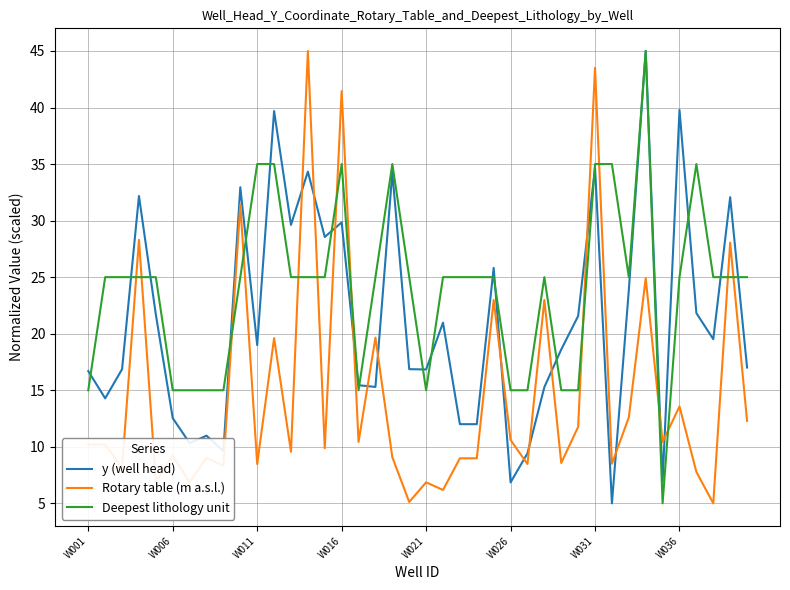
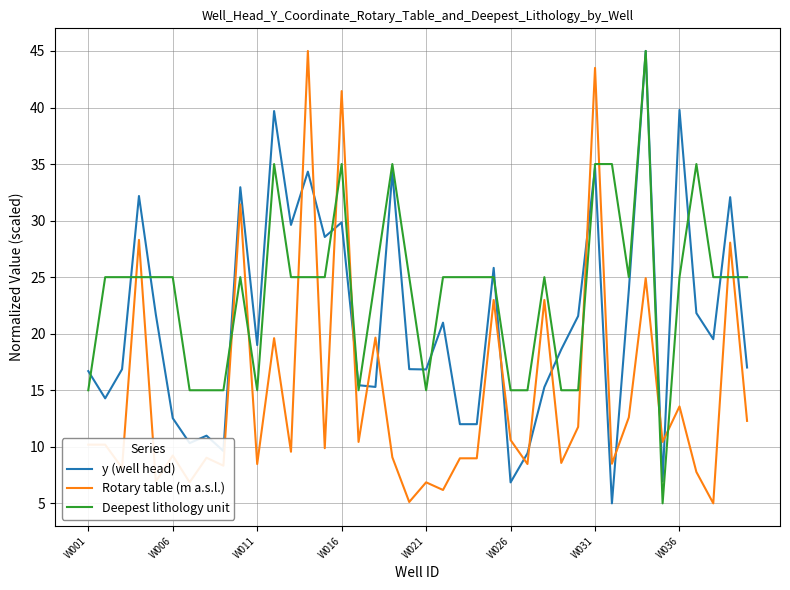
Deepest lithology unit, W006: 15.0 -> 25.0
Deepest lithology unit, W011: 35.0 -> 15.0
